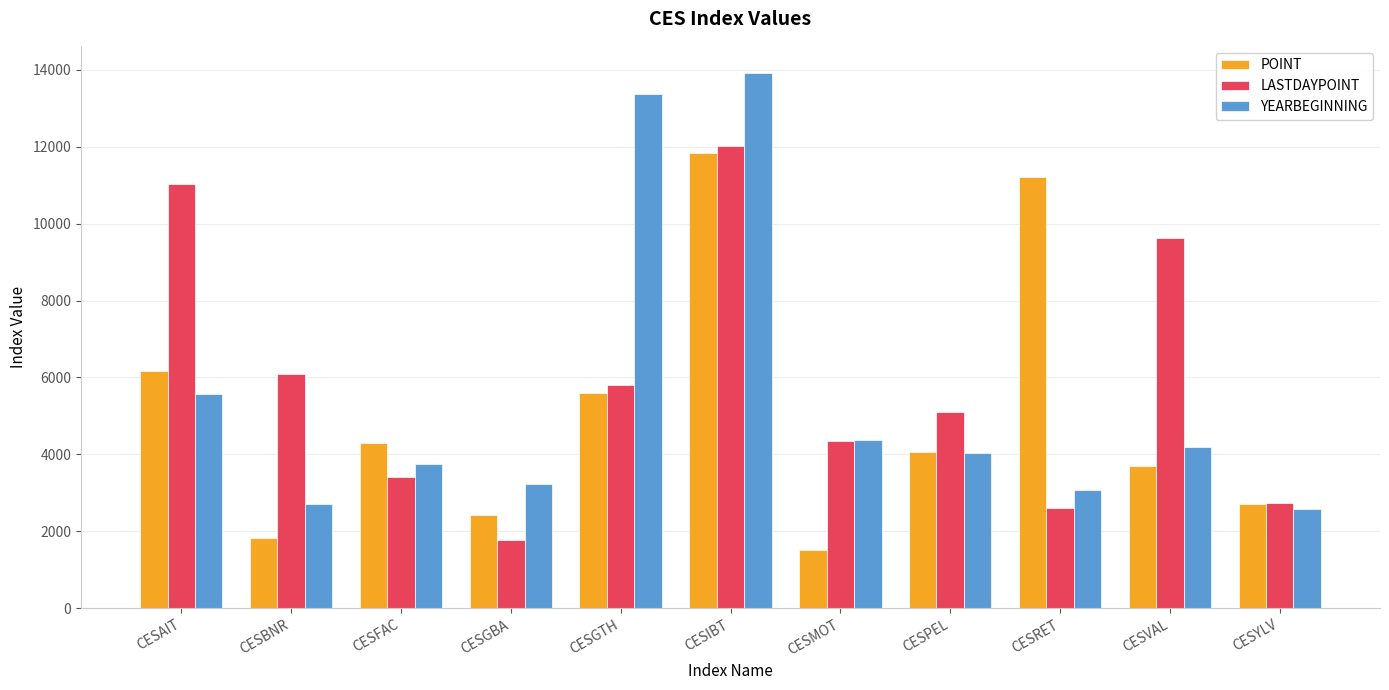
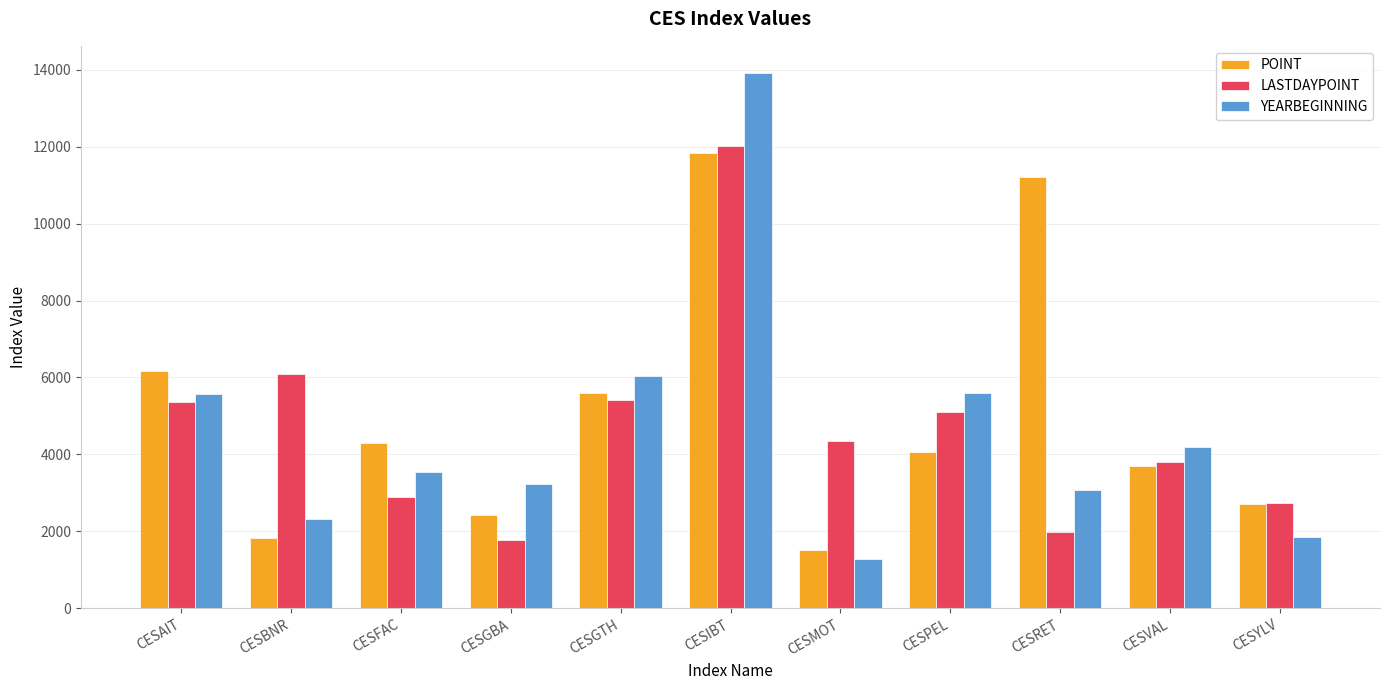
LASTDAYPOINT, CESAIT: 11000 -> 5400
YEARBEGINNING, CESBNR: 2700 -> 2300
LASTDAYPOINT, CESFAC: 3400 -> 2900
YEARBEGINNING, CESFAC: 3800 -> 3500
LASTDAYPOINT, CESGTH: 5800 -> 5400
YEARBEGINNING, CESGTH: 13400 -> 6000
YEARBEGINNING, CESMOT: 4400 -> 1300
YEARBEGINNING, CESPEL: 4000 -> 5600
LASTDAYPOINT, CESRET: 2600 -> 2000
LASTDAYPOINT, CESVAL: 9600 -> 3800
YEARBEGINNING, CESYLV: 2600 -> 1900
